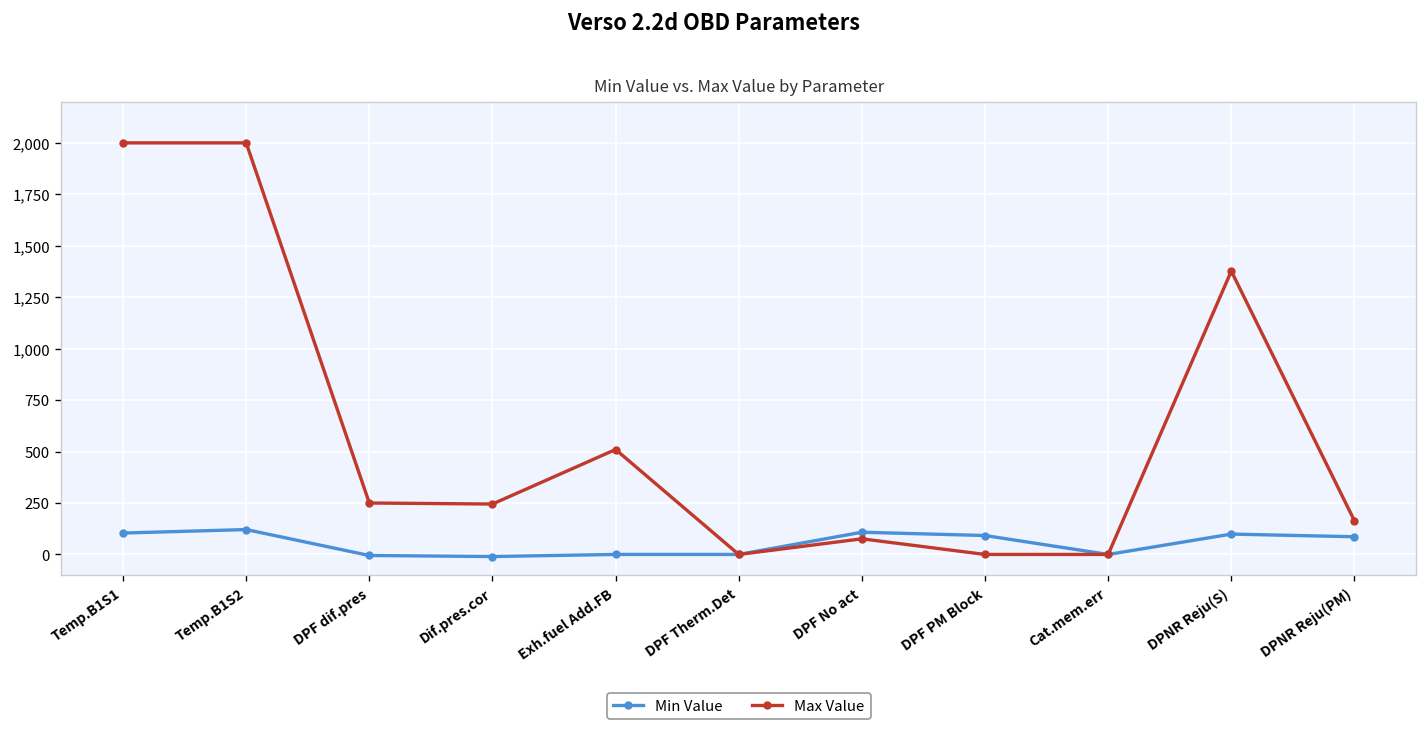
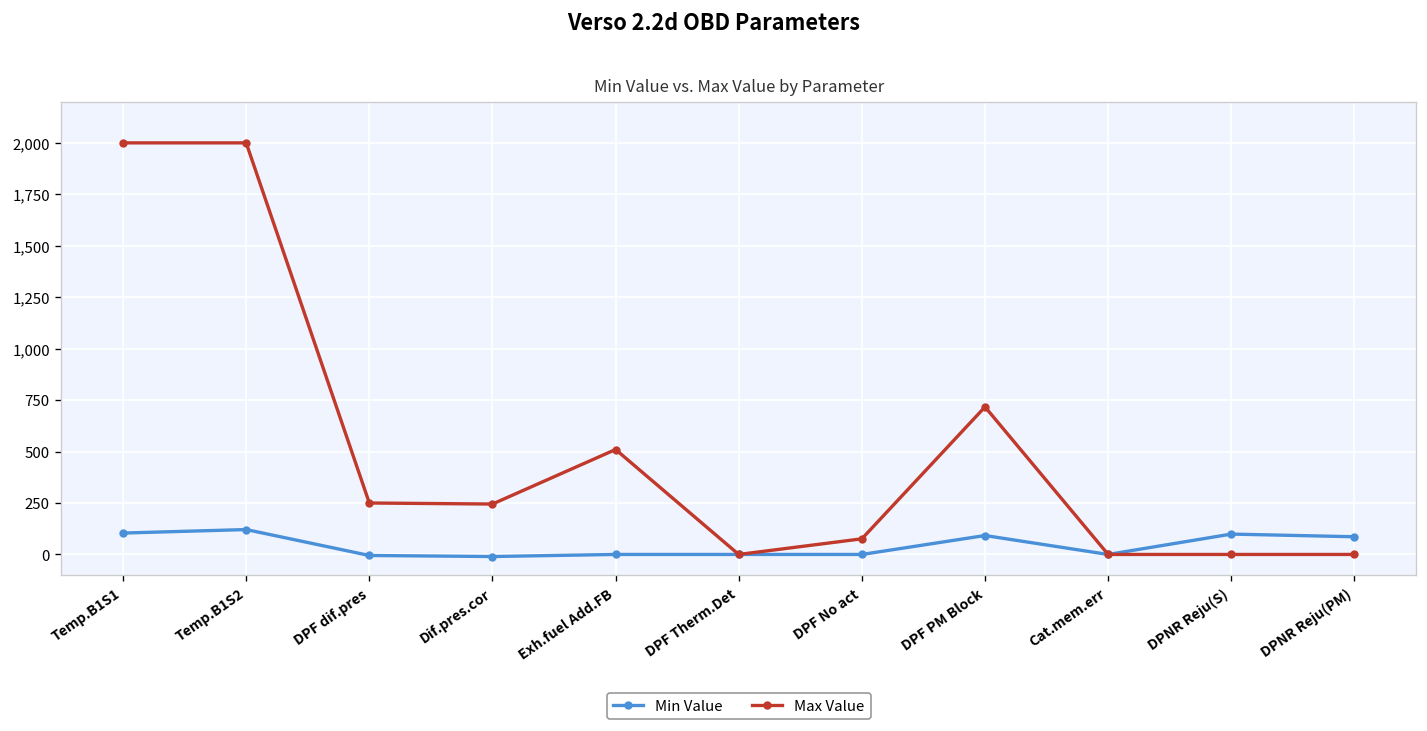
Min Value, DPF No act: 110 -> 0
Max Value, DPF PM Block: 0 -> 720
Max Value, DPNR Reju(S): 1,380 -> 0
Max Value, DPNR Reju(PM): 160 -> 0
